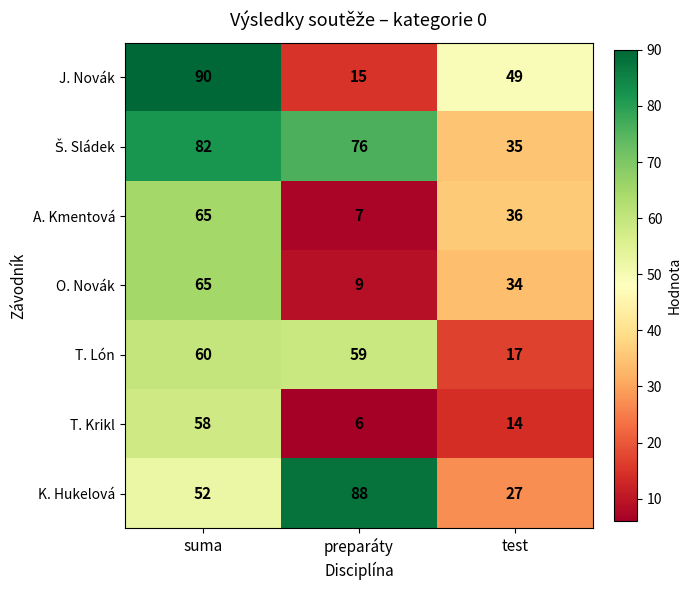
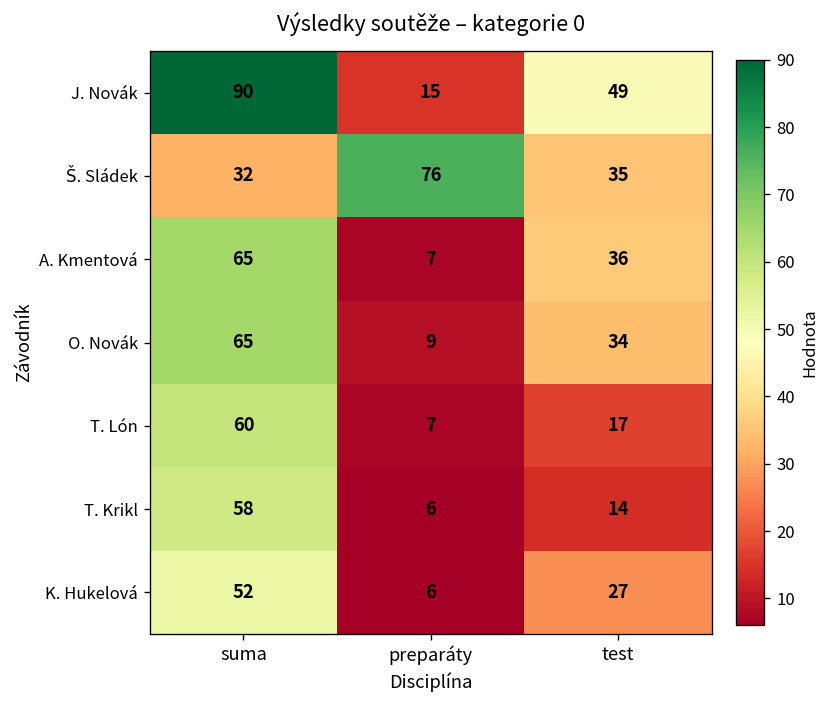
Š. Sládek, suma: 82 -> 32
T. Lón, preparáty: 59 -> 7
K. Hukelová, preparáty: 88 -> 6
